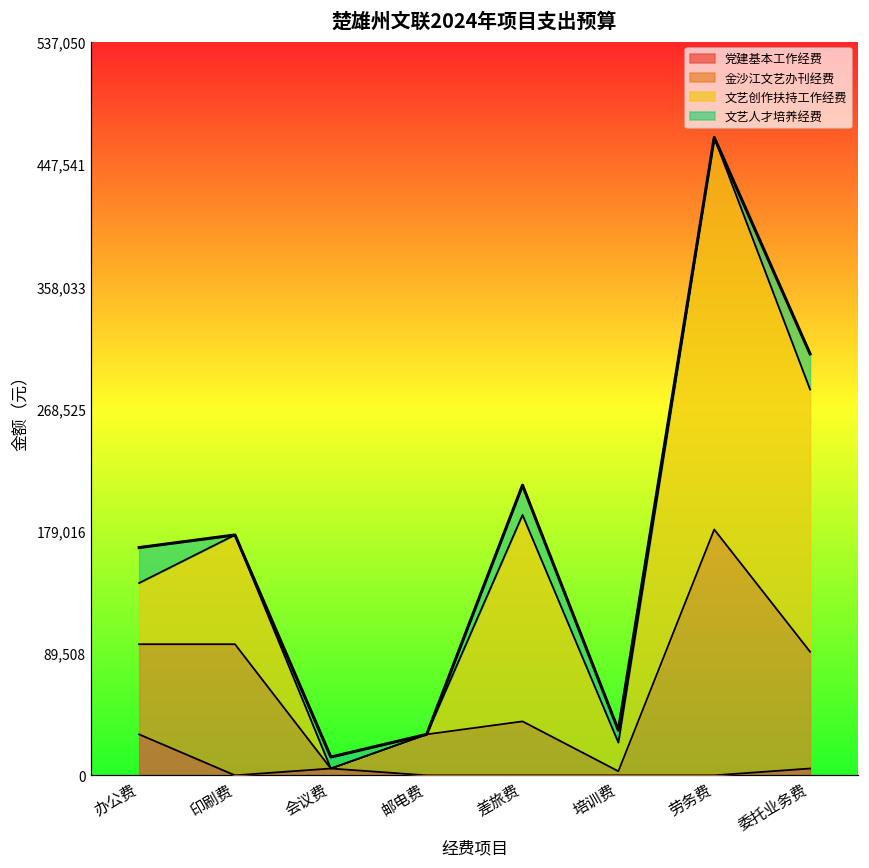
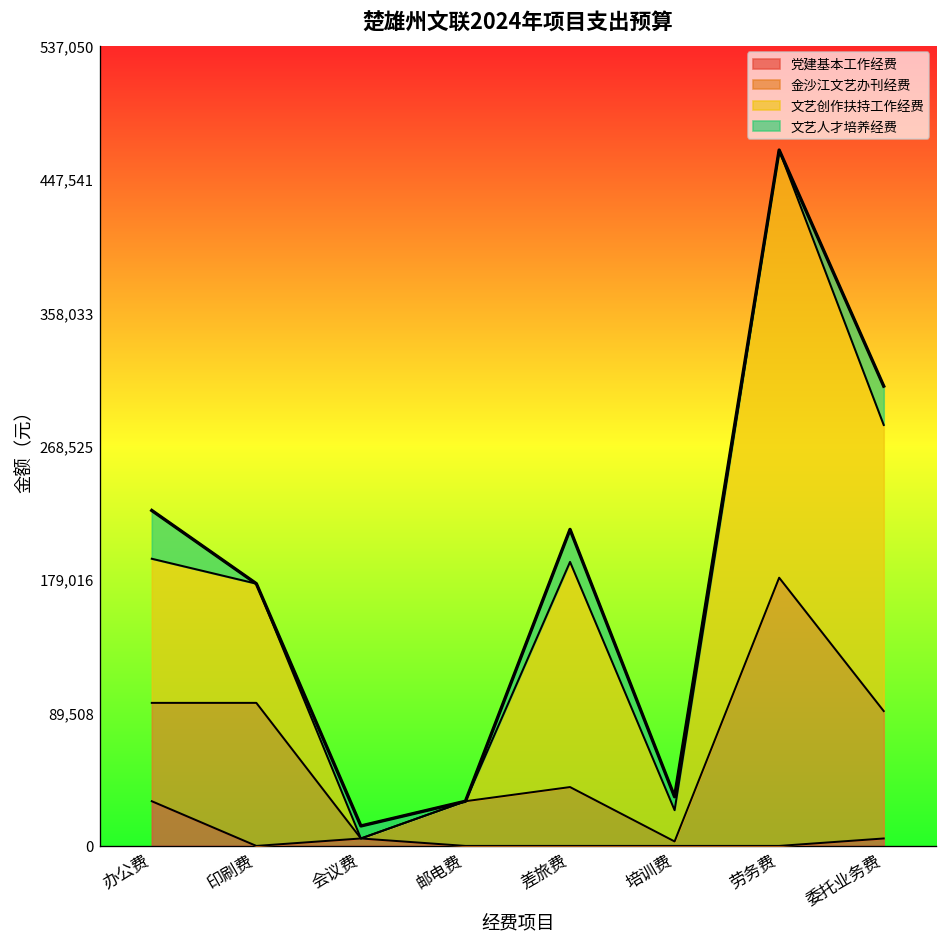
文艺创作扶持工作经费, 办公费: 45,000 -> 97,000
文艺人才培养经费, 办公费: 26,000 -> 32,000
